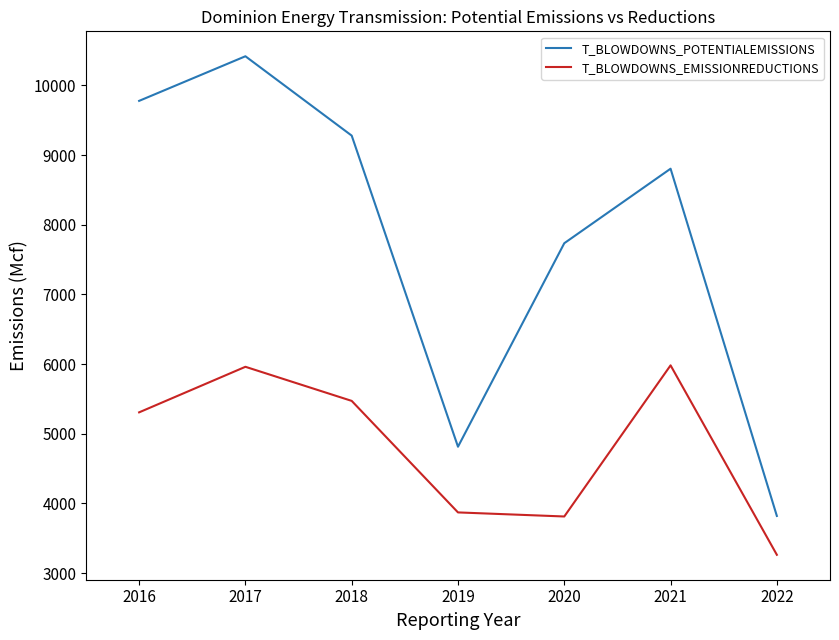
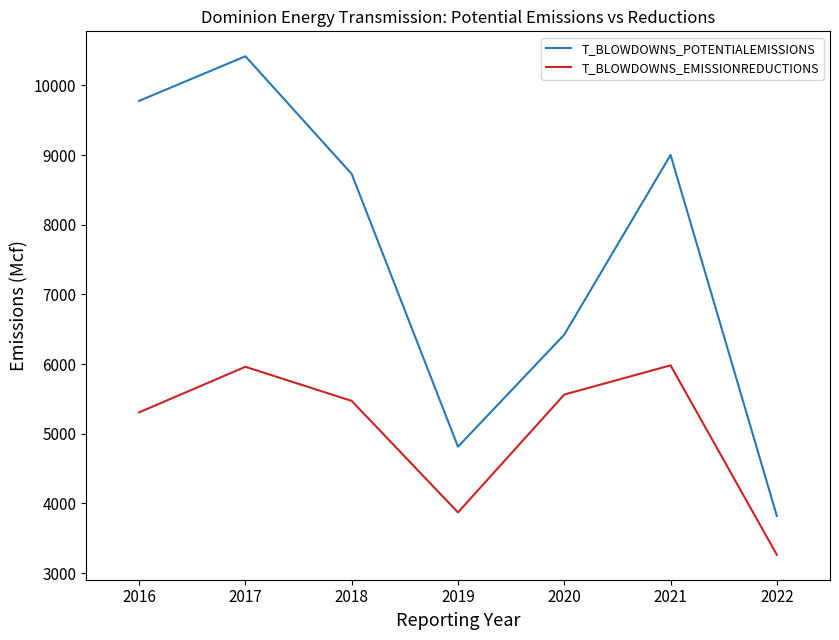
T_BLOWDOWNS_POTENTIALEMISSIONS, 2018: 9300 -> 8700
T_BLOWDOWNS_POTENTIALEMISSIONS, 2020: 7700 -> 6400
T_BLOWDOWNS_EMISSIONREDUCTIONS, 2020: 3800 -> 5600
T_BLOWDOWNS_POTENTIALEMISSIONS, 2021: 8800 -> 9000
